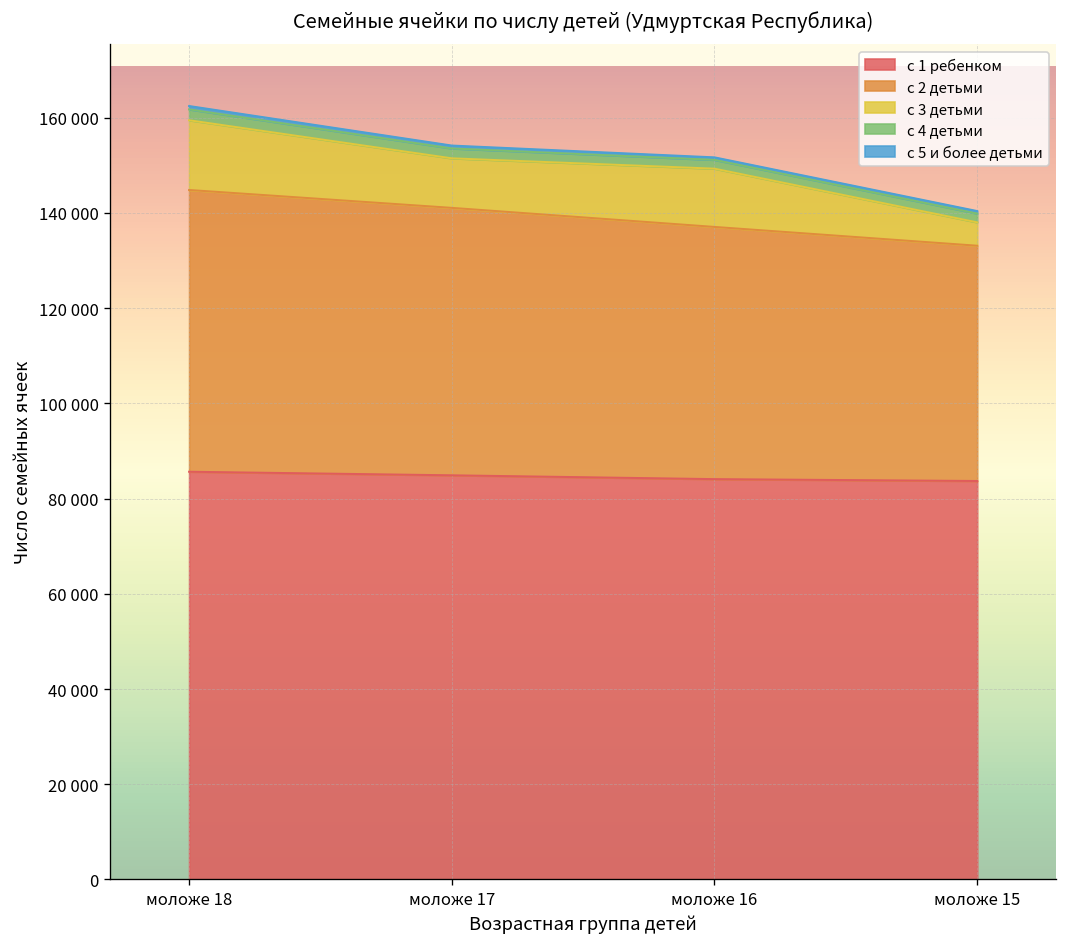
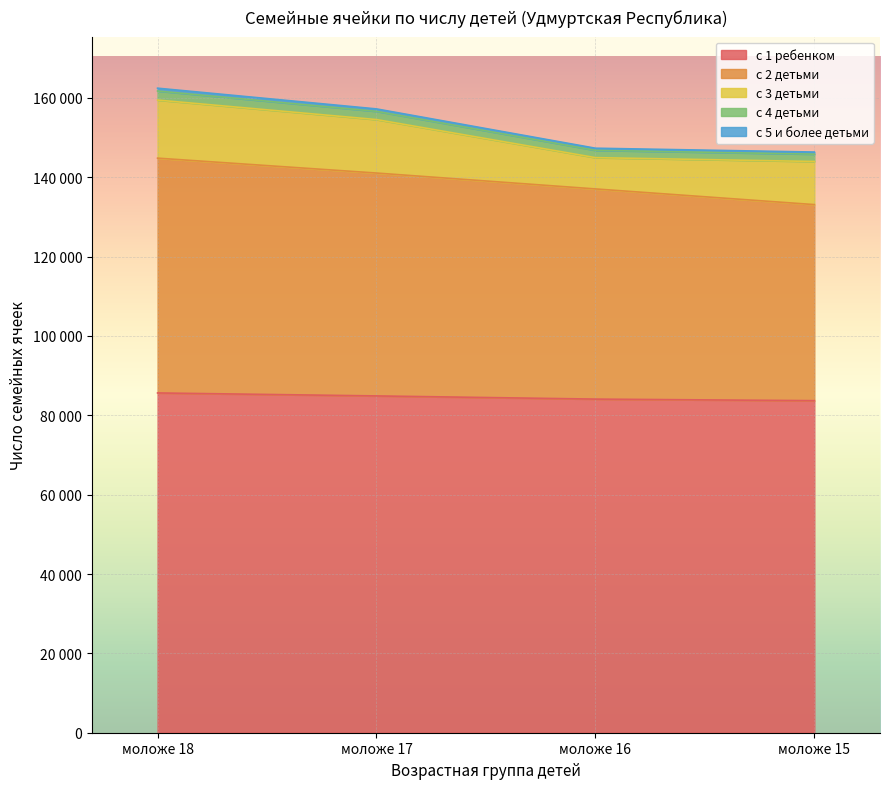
с 3 детьми, моложе 17: 10000 -> 13000
с 3 детьми, моложе 16: 12000 -> 8000
с 3 детьми, моложе 15: 5000 -> 11000
